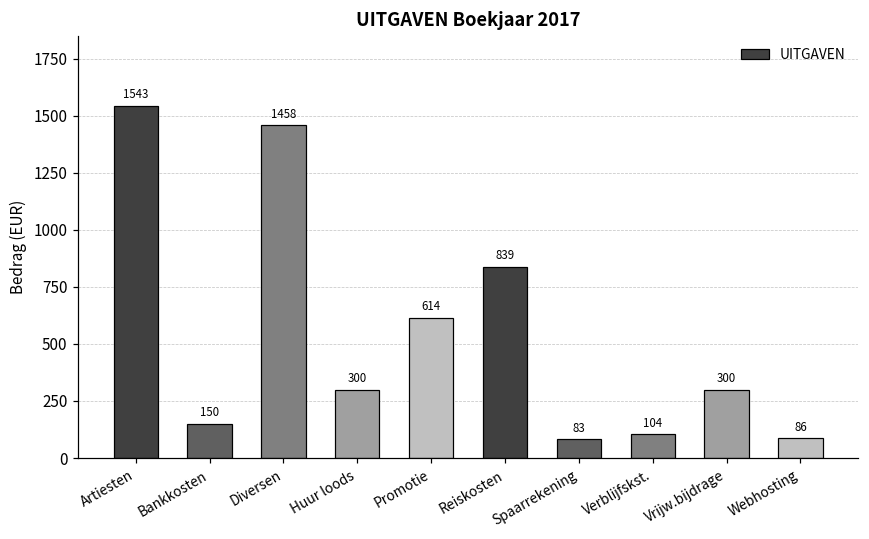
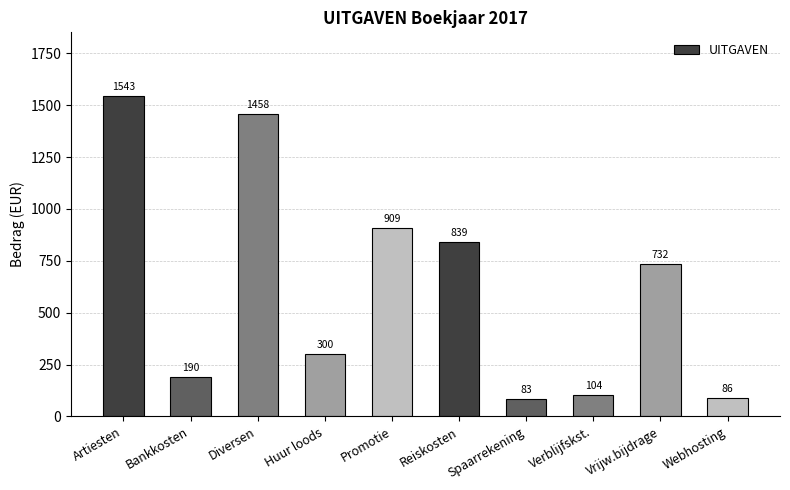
Bankkosten: 150 -> 190
Promotie: 614 -> 909
Vrijw.bijdrage: 300 -> 732
